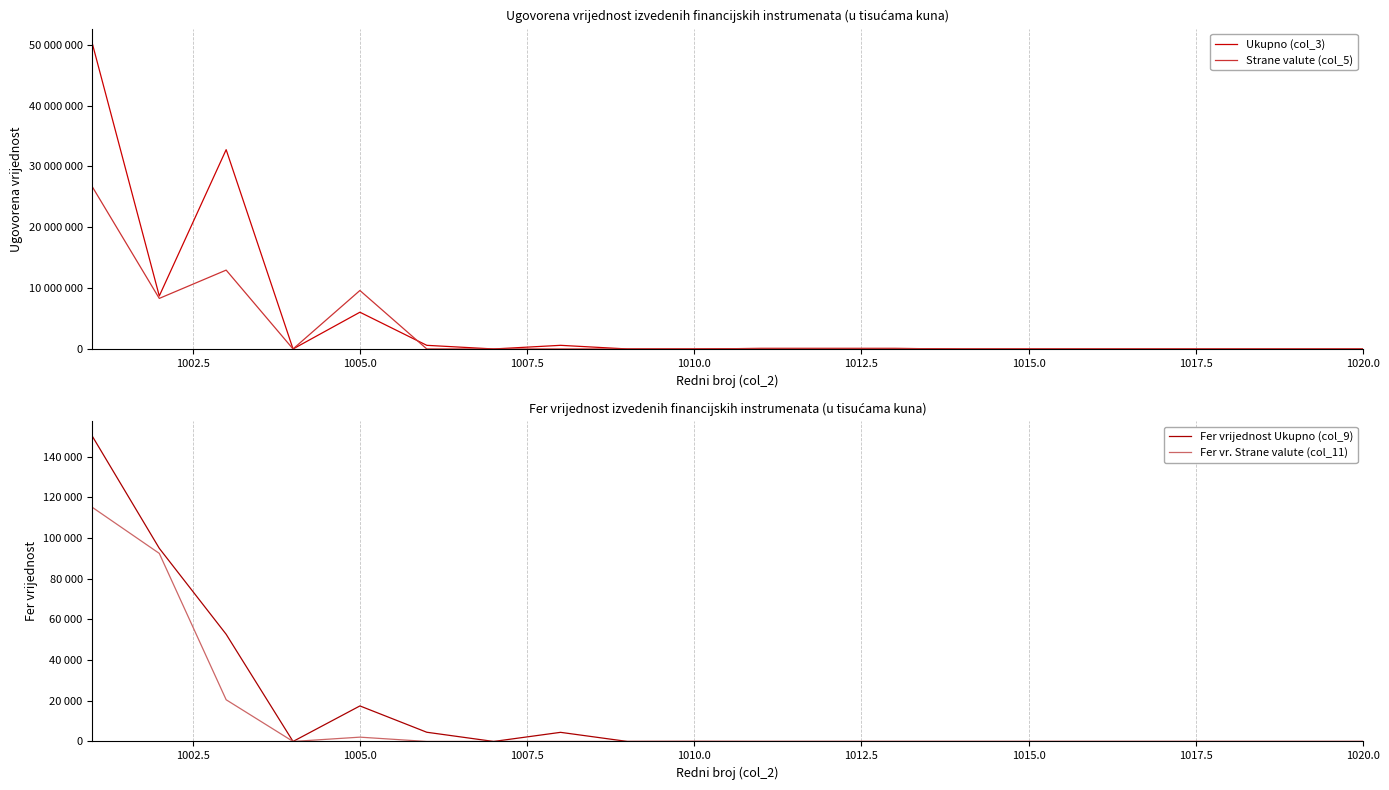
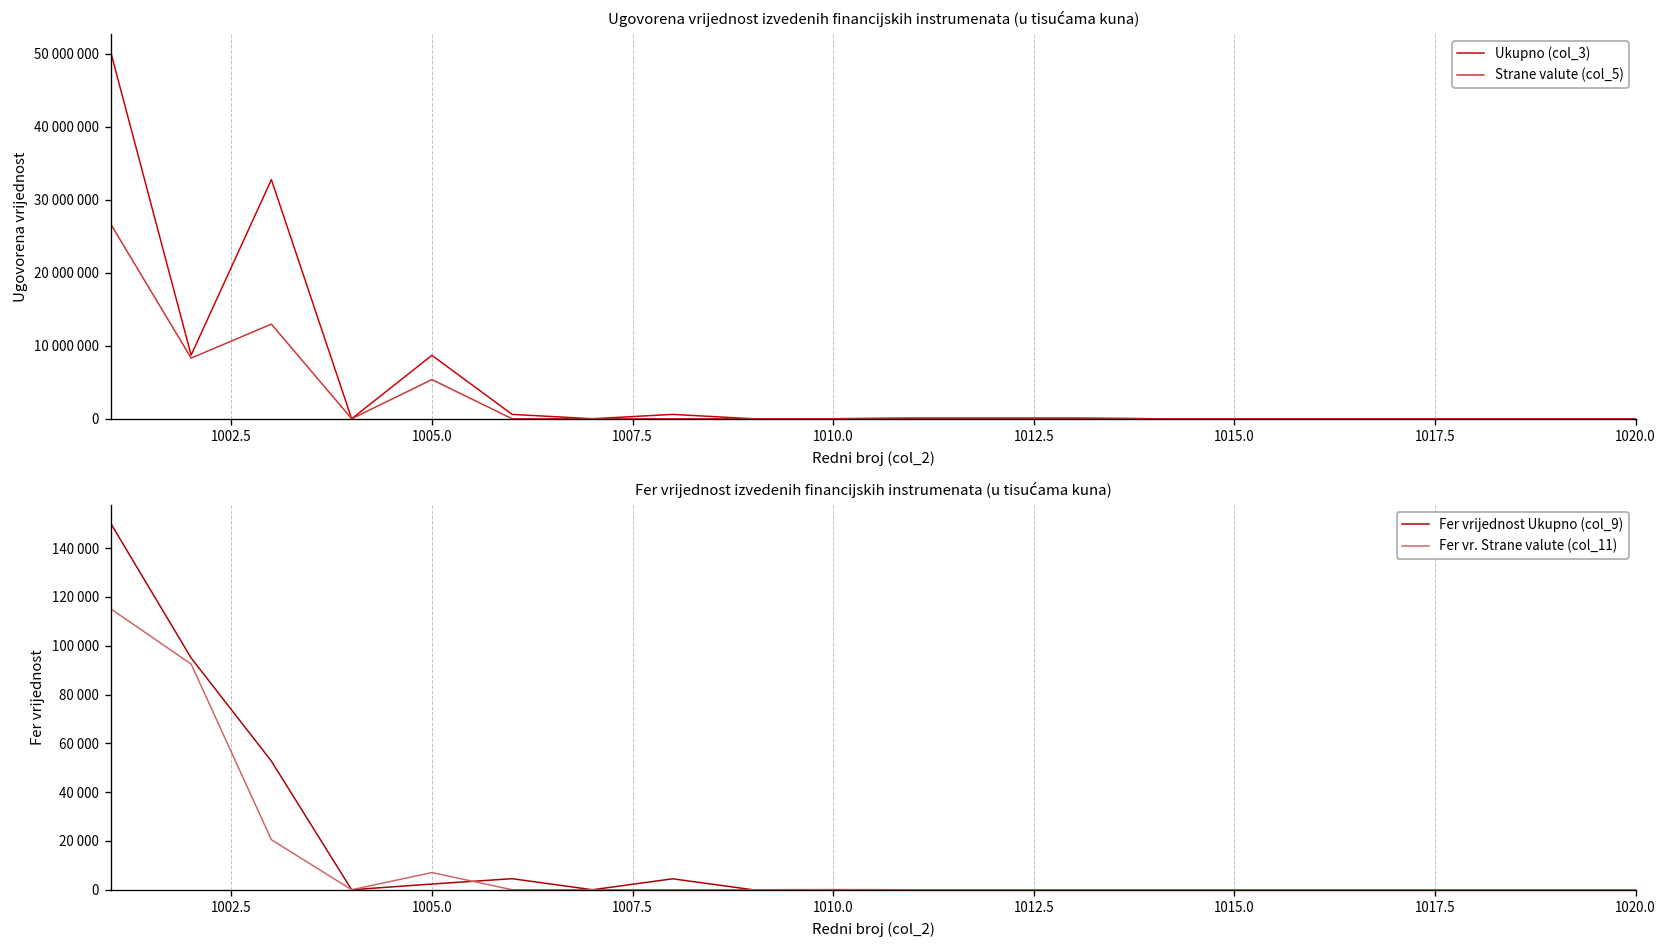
Ugovorena vrijednost izvedenih financijskih instrumenata (u tisućama kuna), Ukupno (col_3), 1005.0: 6000000 -> 9000000
Ugovorena vrijednost izvedenih financijskih instrumenata (u tisućama kuna), Strane valute (col_5), 1005.0: 10000000 -> 5000000
Fer vrijednost izvedenih financijskih instrumenata (u tisućama kuna), Fer vrijednost Ukupno (col_9), 1005.0: 17000 -> 2000
Fer vrijednost izvedenih financijskih instrumenata (u tisućama kuna), Fer vr. Strane valute (col_11), 1005.0: 2000 -> 7000
